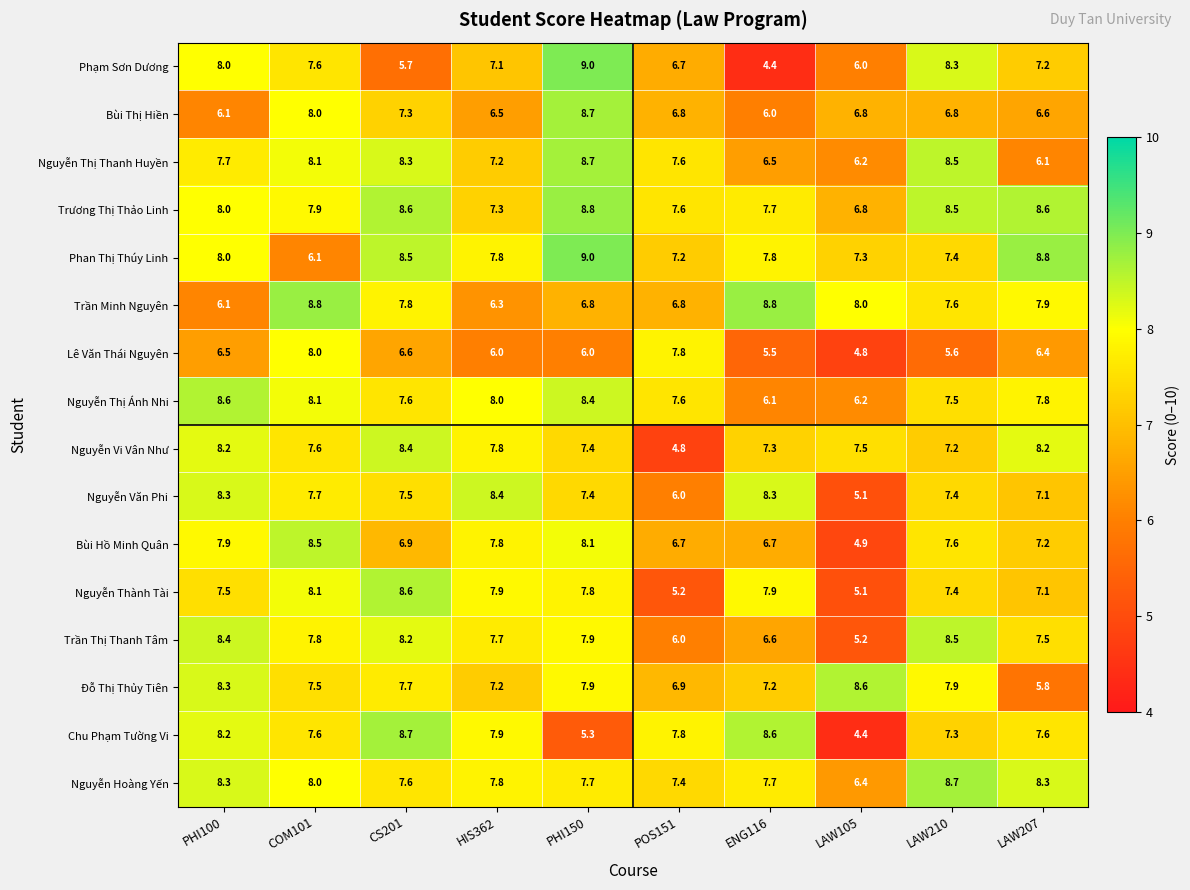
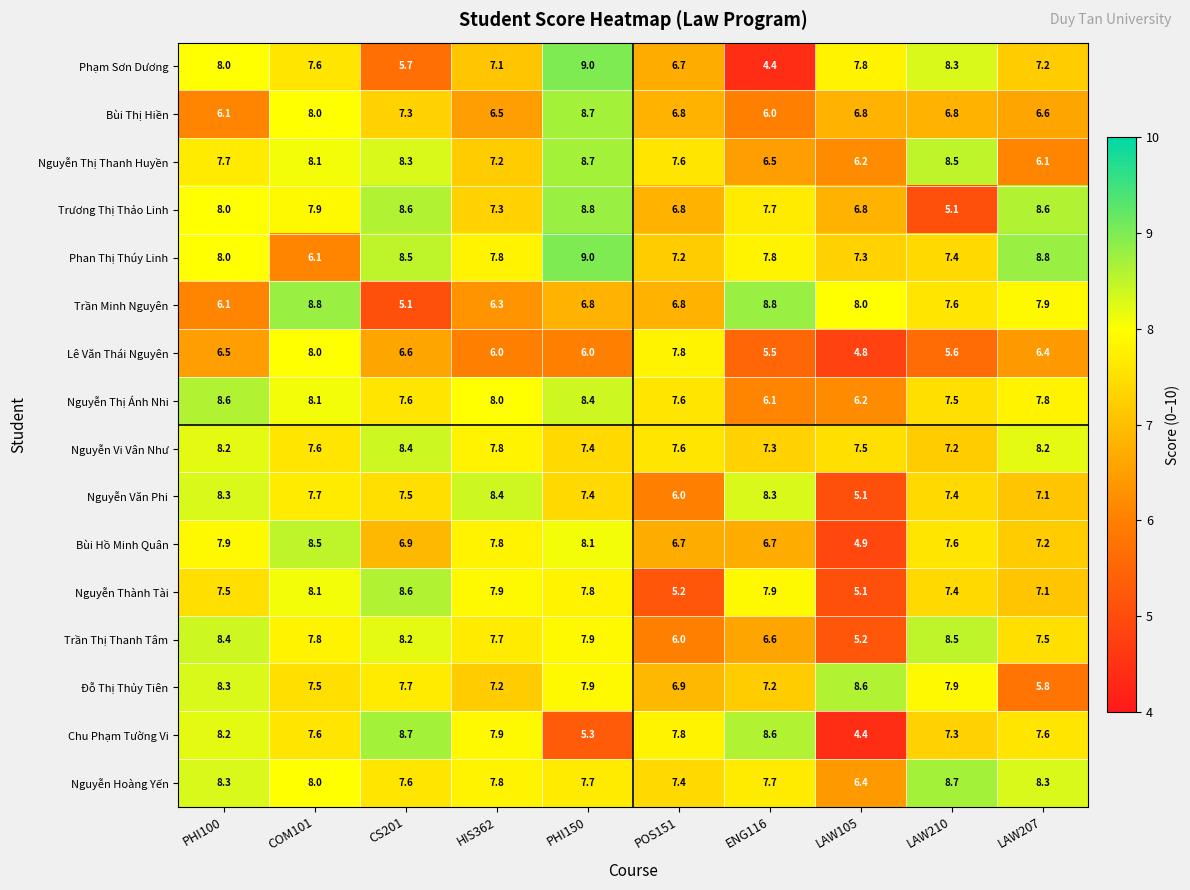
Phạm Sơn Dương, LAW105: 6.0 -> 7.8
Trương Thị Thảo Linh, POS151: 7.6 -> 6.8
Trương Thị Thảo Linh, LAW210: 8.5 -> 5.1
Trần Minh Nguyên, CS201: 7.8 -> 5.1
Nguyễn Vi Vân Như, POS151: 4.8 -> 7.6
